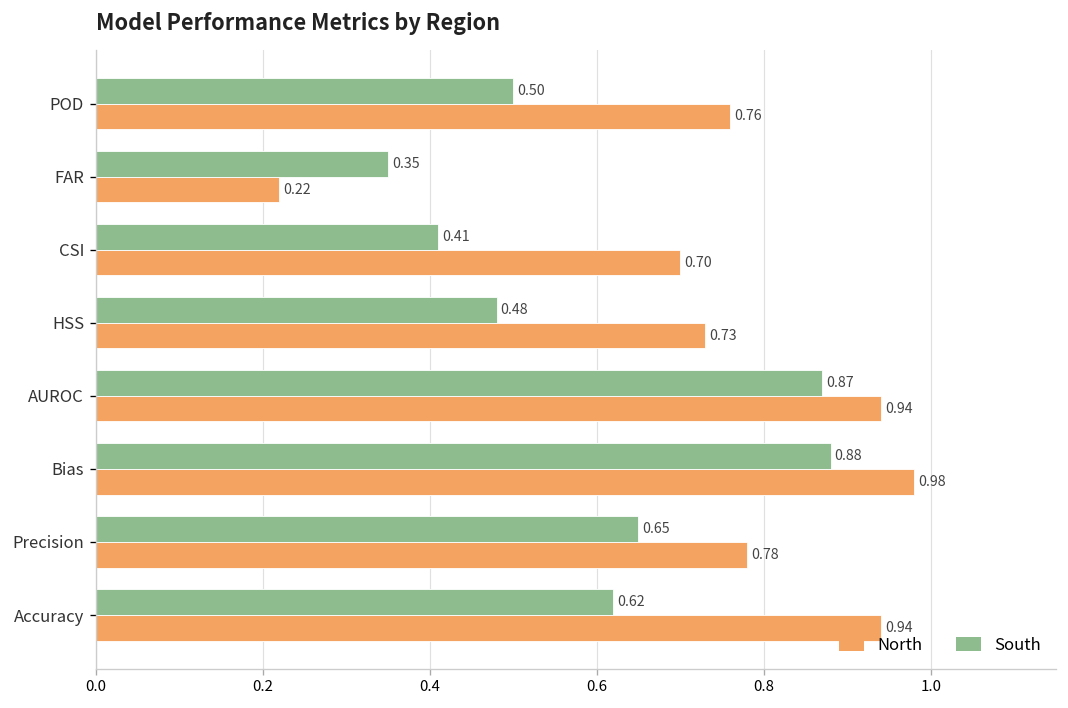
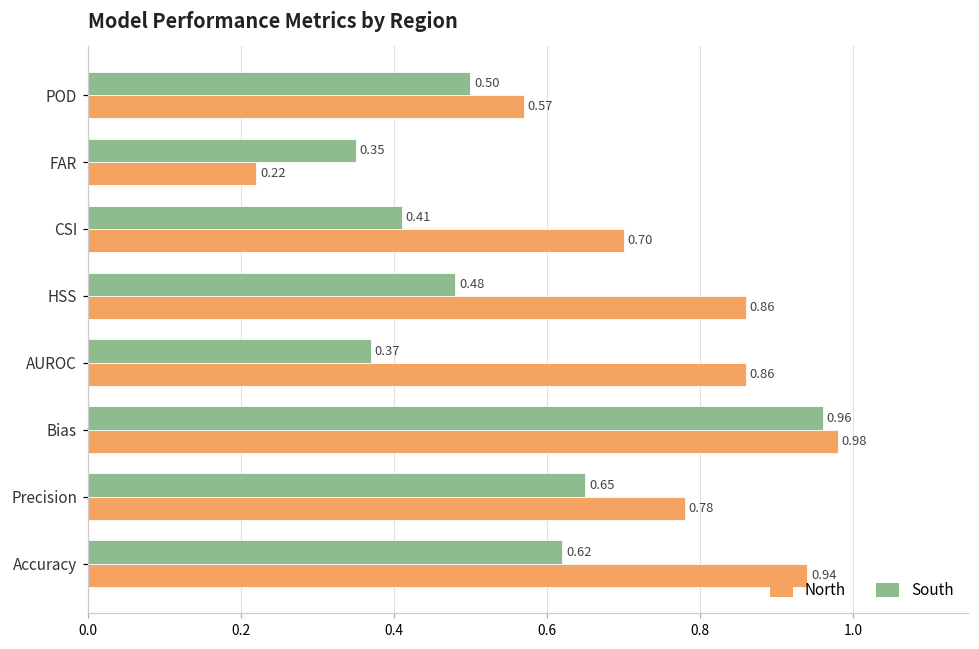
North, POD: 0.76 -> 0.57
North, HSS: 0.73 -> 0.86
South, AUROC: 0.87 -> 0.37
North, AUROC: 0.94 -> 0.86
South, Bias: 0.88 -> 0.96
